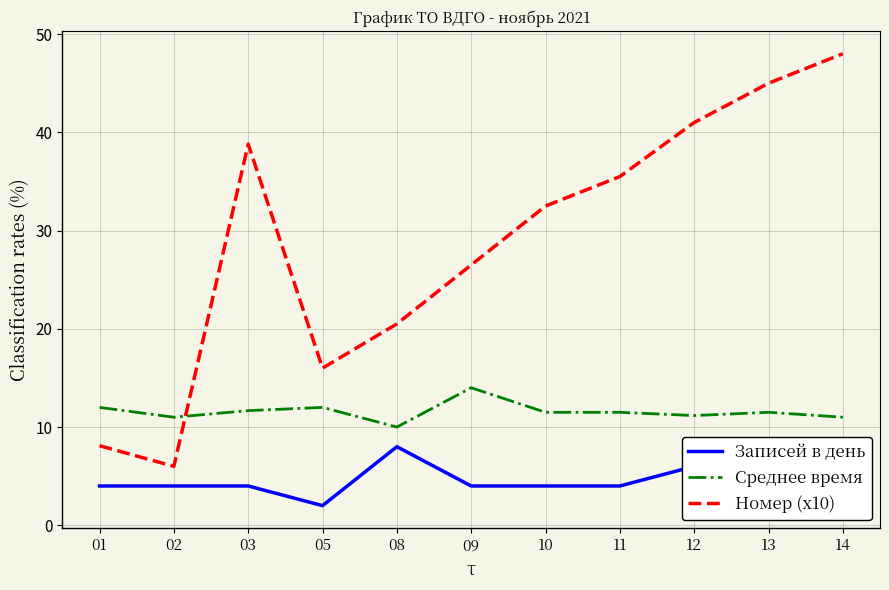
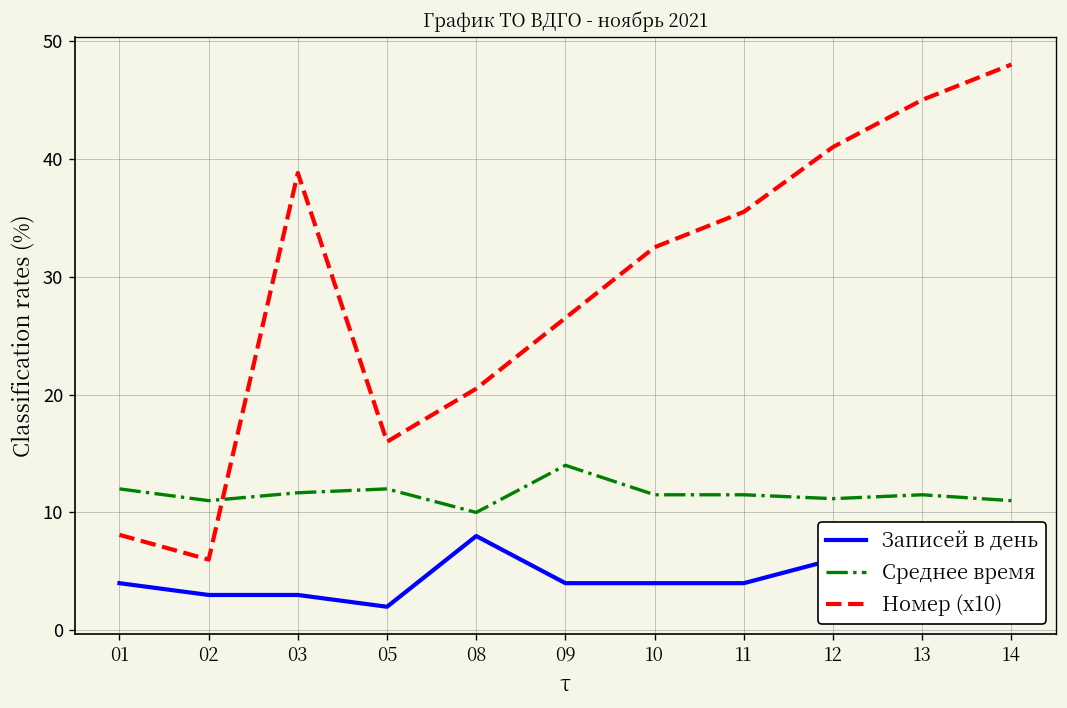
Записей в день, 02: 4 -> 3
Записей в день, 03: 4 -> 3
